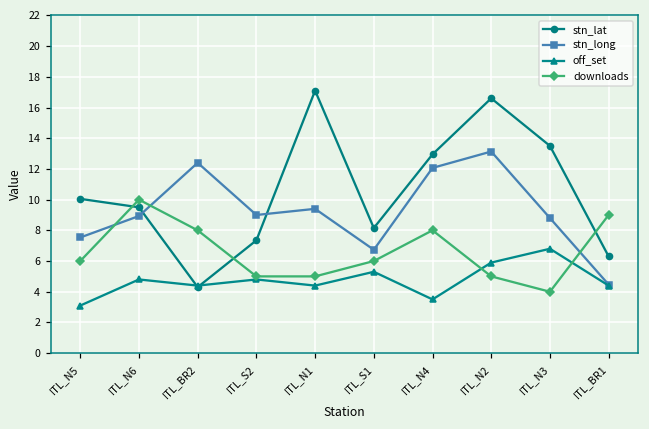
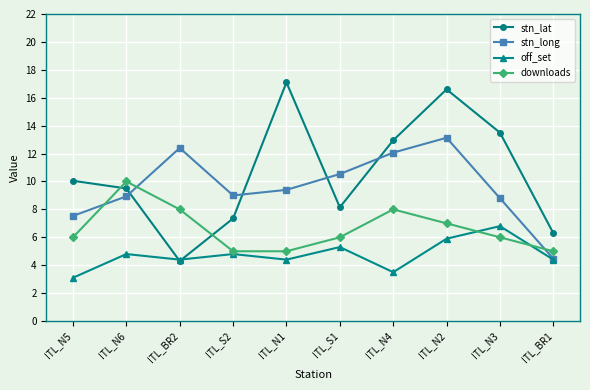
stn_long, ITL_S1: 6.7 -> 10.5
downloads, ITL_N2: 5 -> 7
downloads, ITL_N3: 4 -> 6
downloads, ITL_BR1: 9 -> 5
